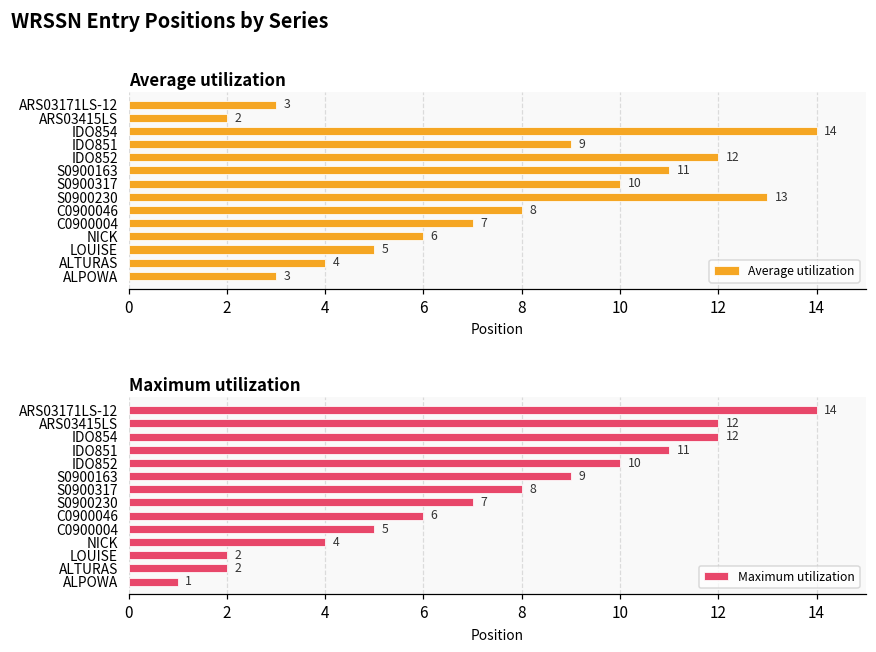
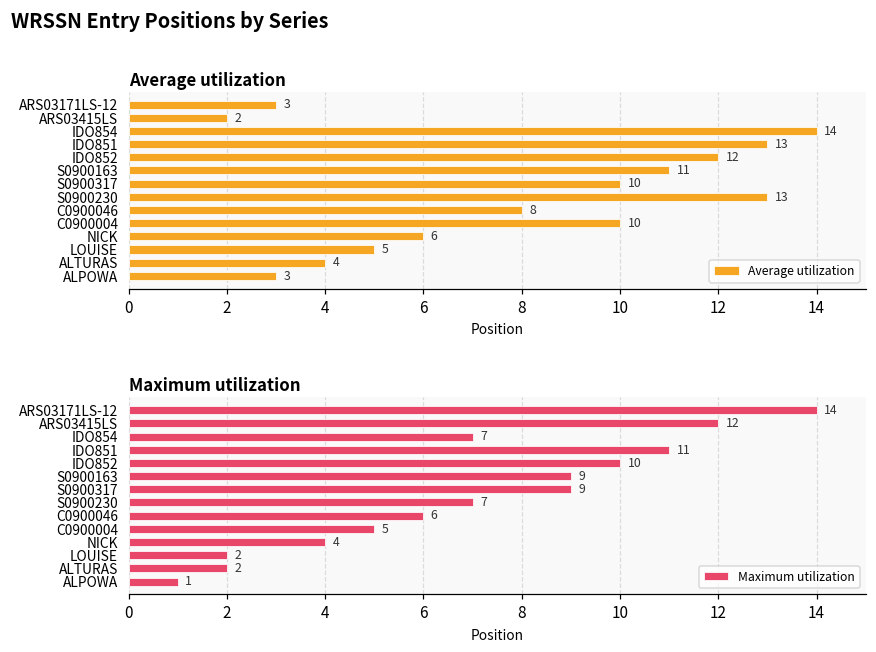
Average utilization, IDO851: 9 -> 13
Average utilization, C0900004: 7 -> 10
Maximum utilization, IDO854: 12 -> 7
Maximum utilization, S0900317: 8 -> 9
